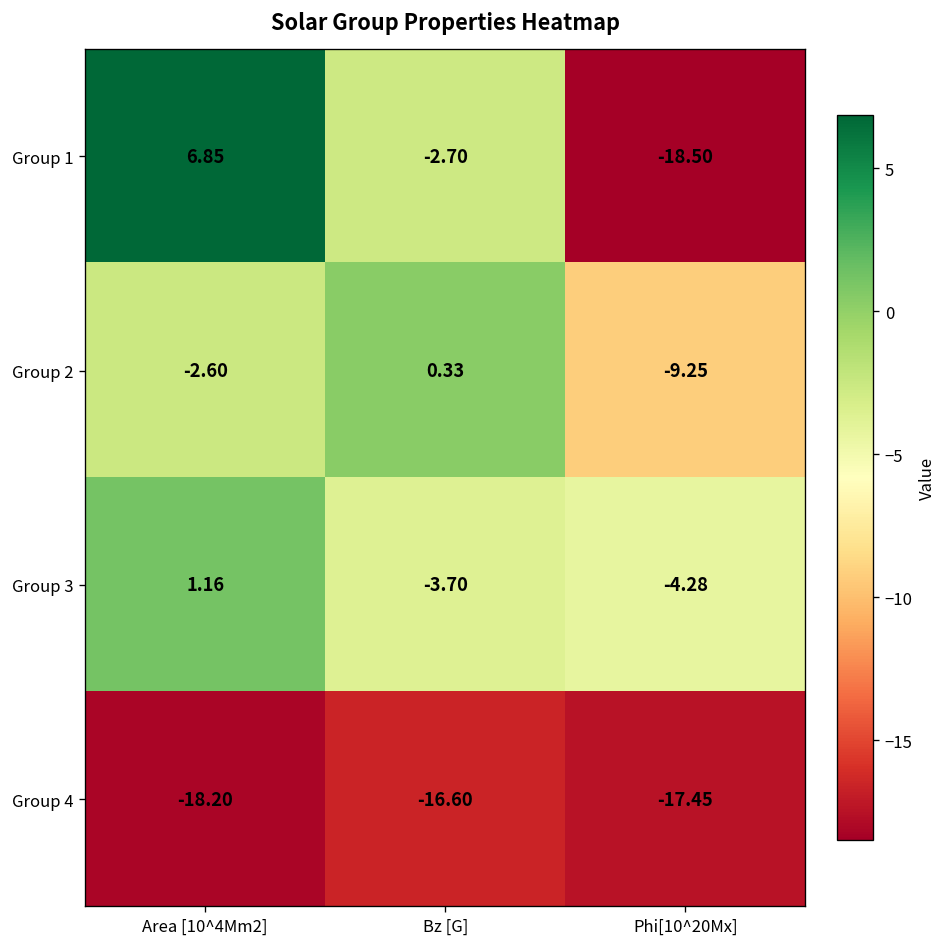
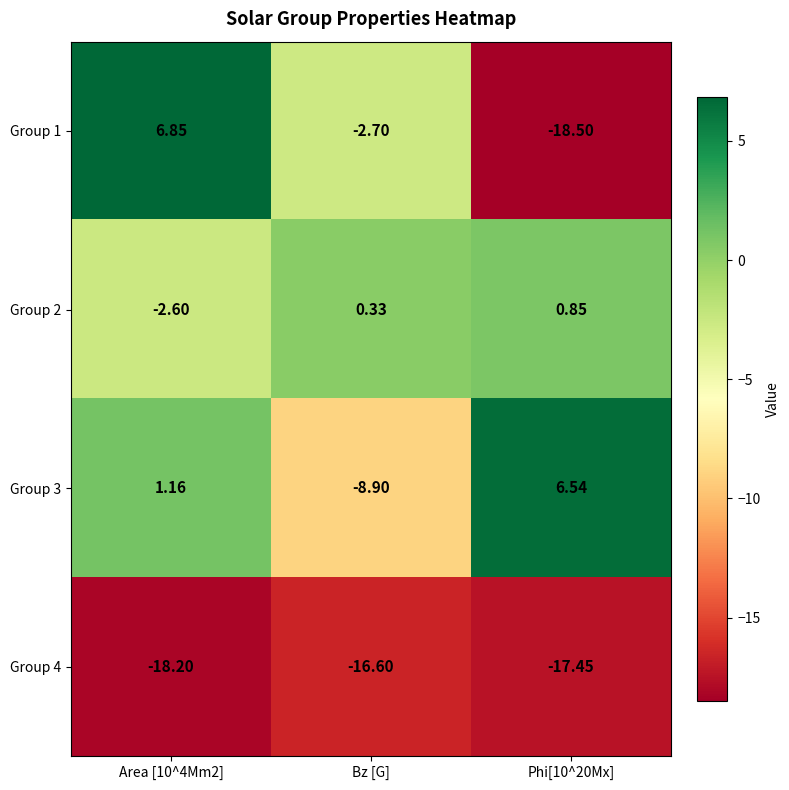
Group 2, Phi[10^20Mx]: -9.25 -> 0.85
Group 3, Bz [G]: -3.70 -> -8.90
Group 3, Phi[10^20Mx]: -4.28 -> 6.54
